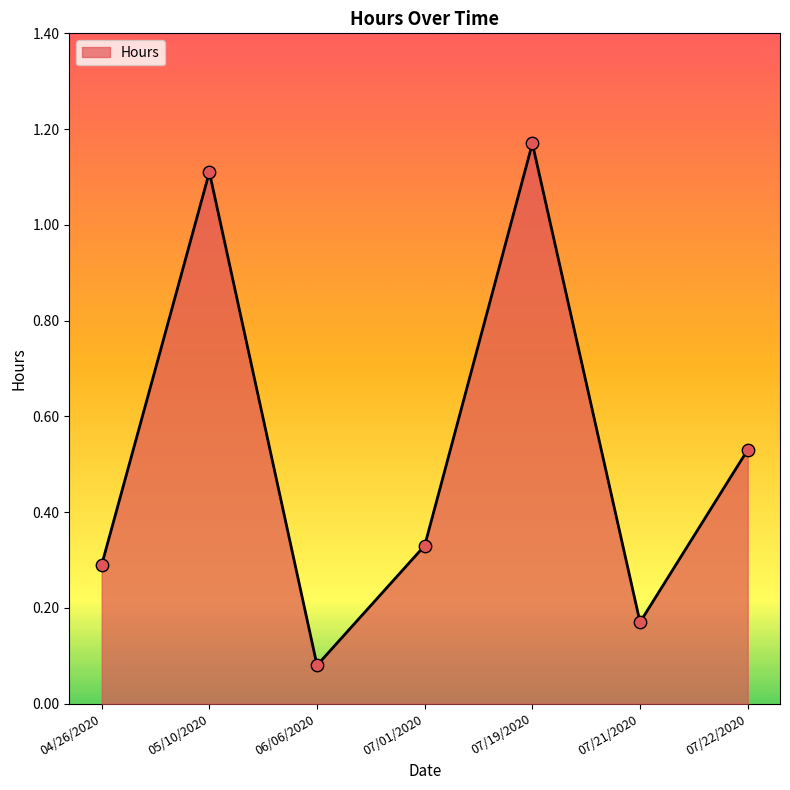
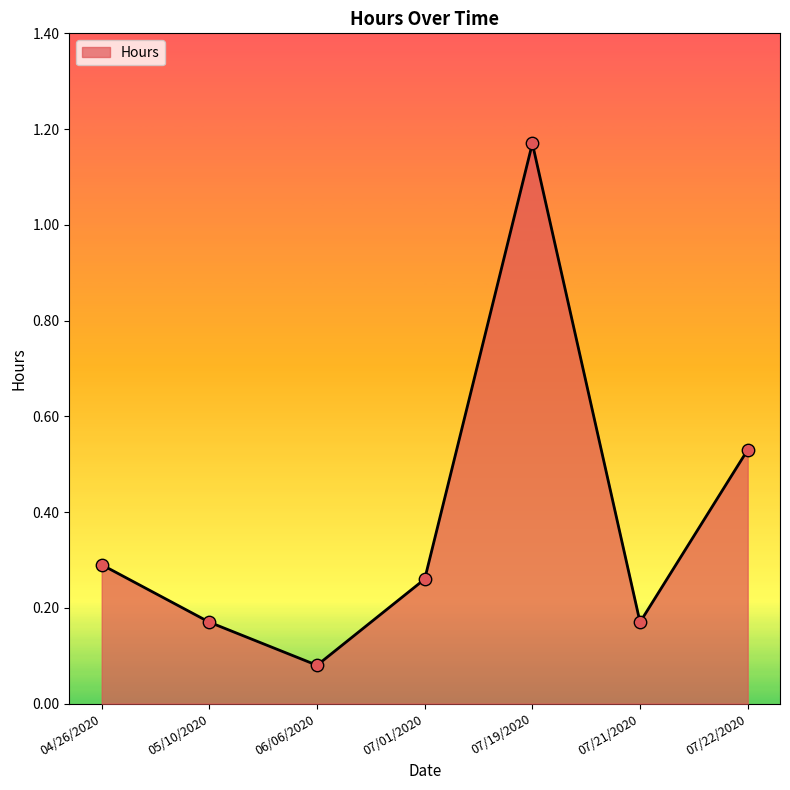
05/10/2020: 1.11 -> 0.17
07/01/2020: 0.33 -> 0.26
